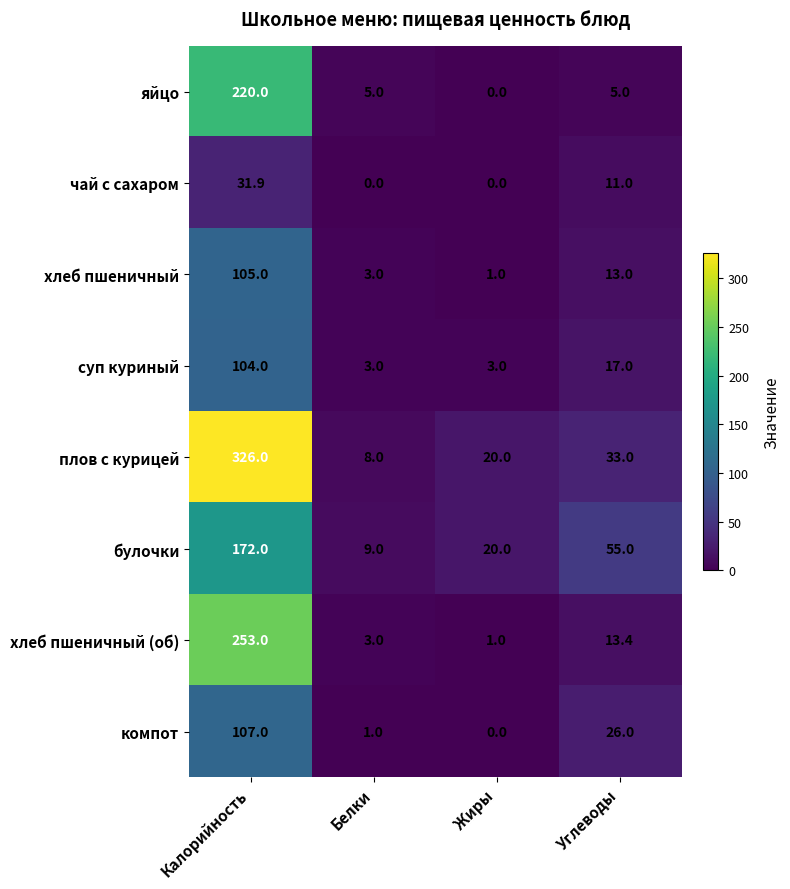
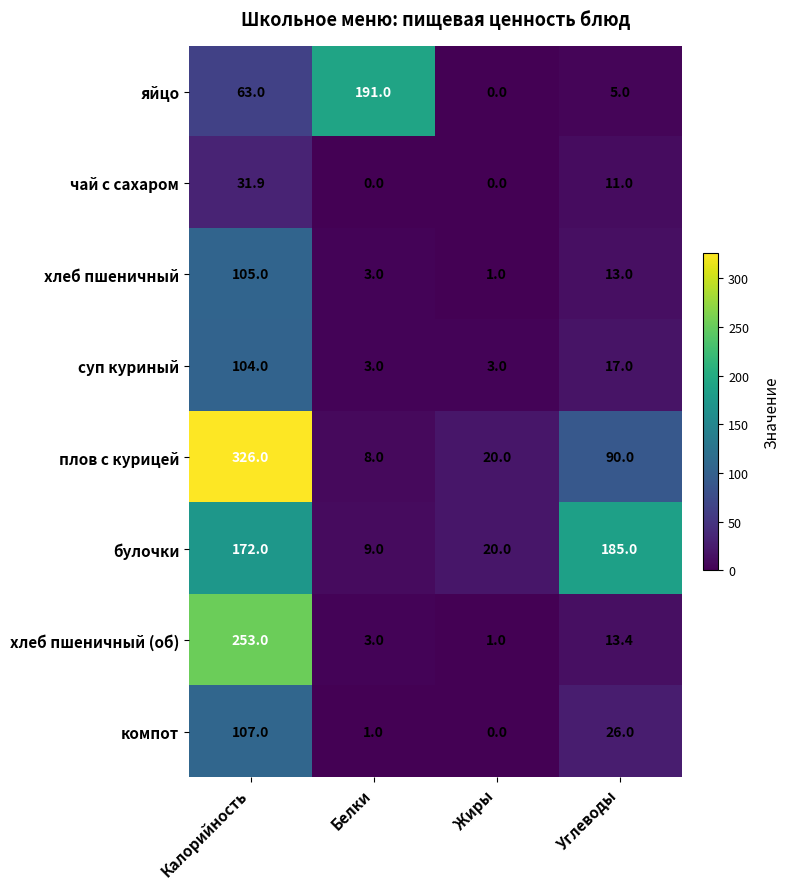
яйцо, Калорийность: 220.0 -> 63.0
яйцо, Белки: 5.0 -> 191.0
плов с курицей, Углеводы: 33.0 -> 90.0
булочки, Углеводы: 55.0 -> 185.0
